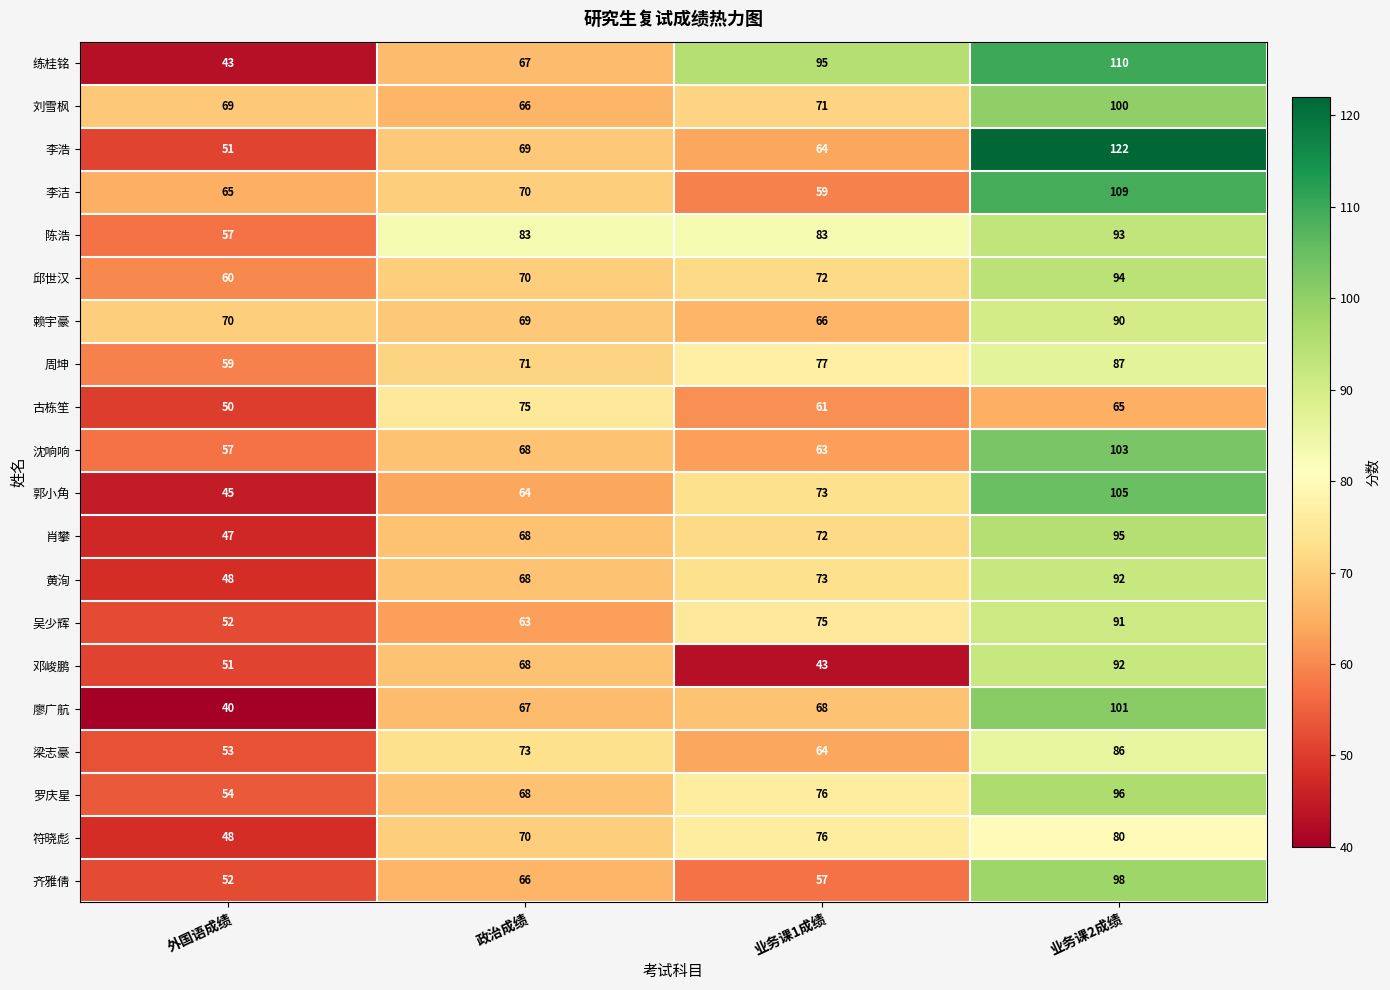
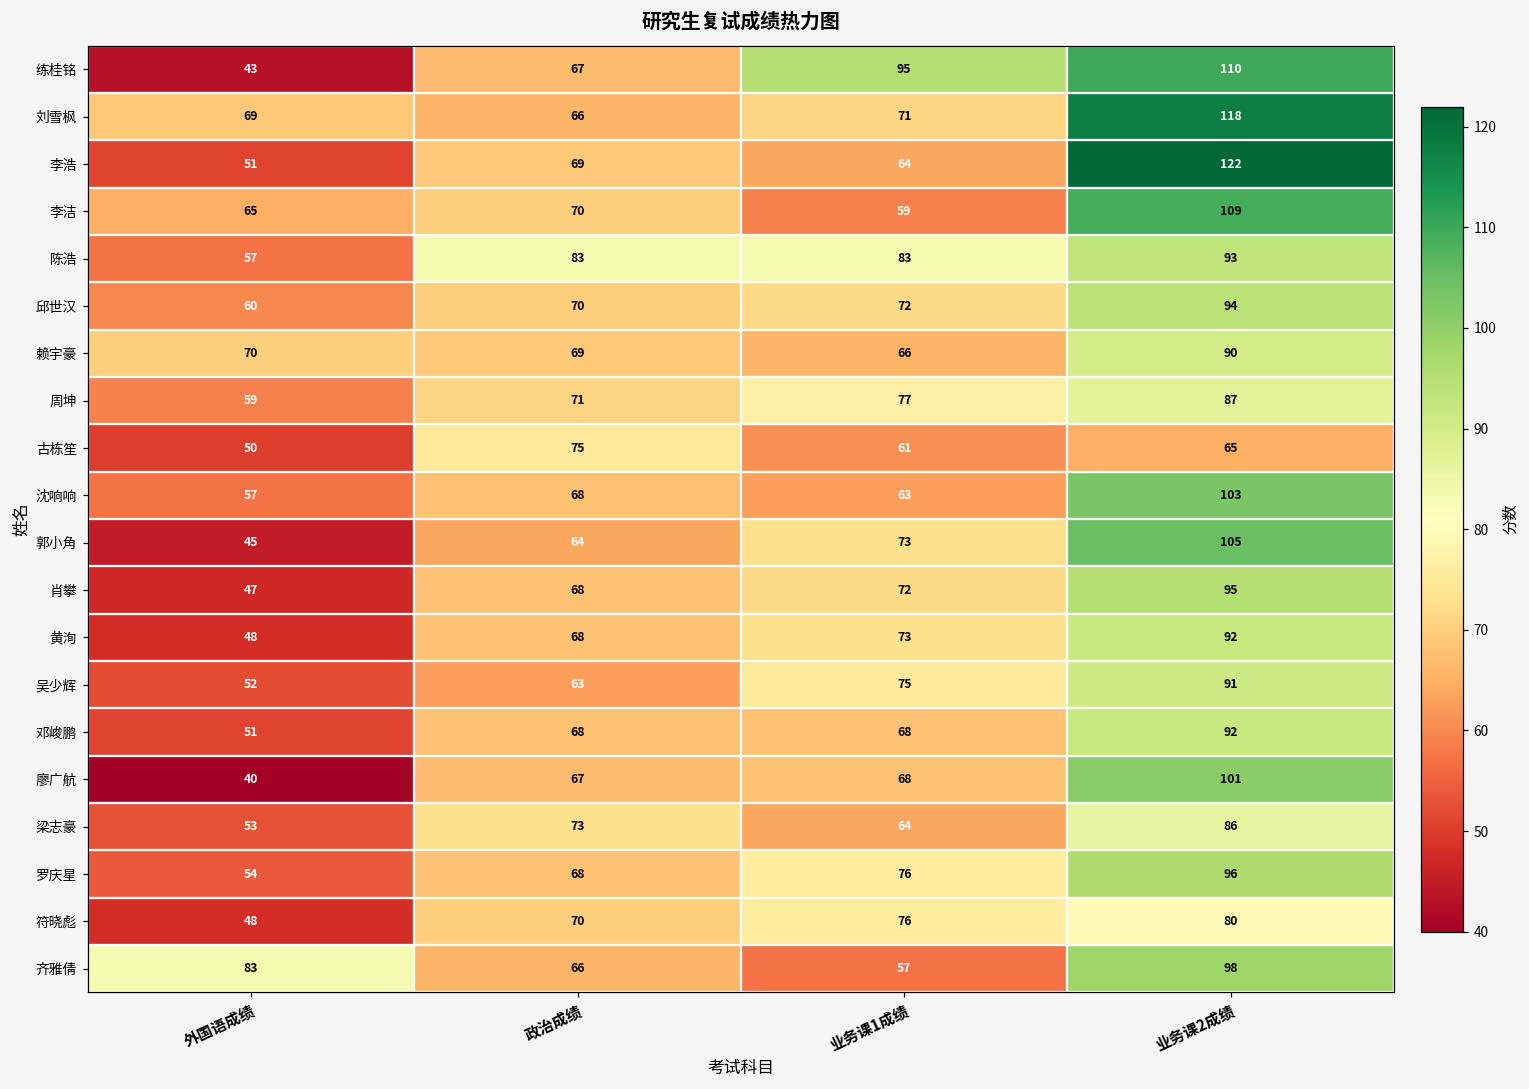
刘雪枫, 业务课2成绩: 100 -> 118
邓峻鹏, 业务课1成绩: 43 -> 68
齐雅倩, 外国语成绩: 52 -> 83
